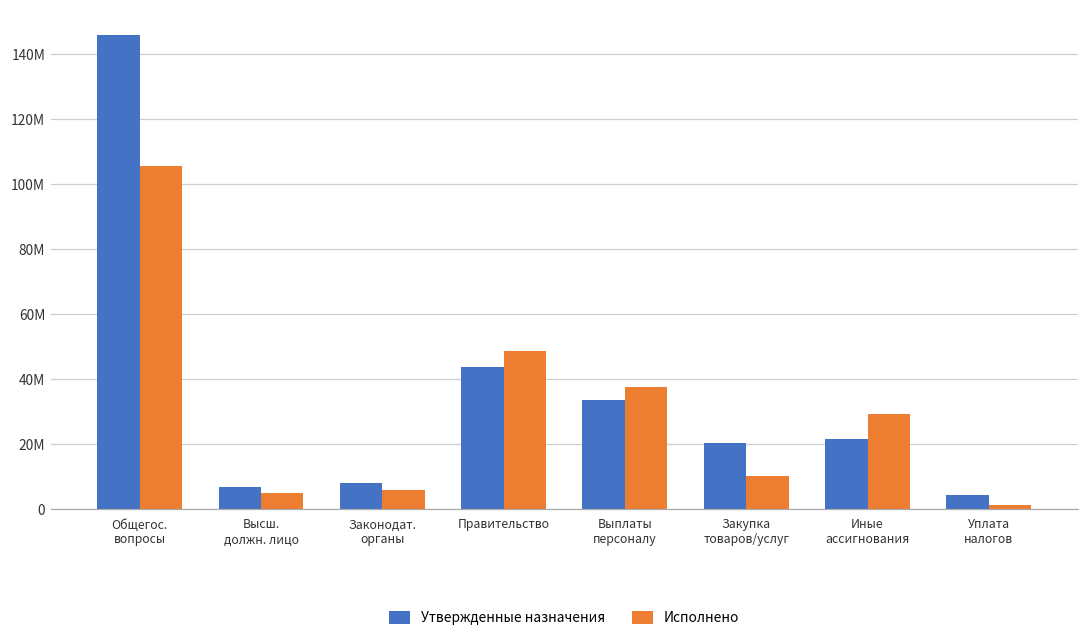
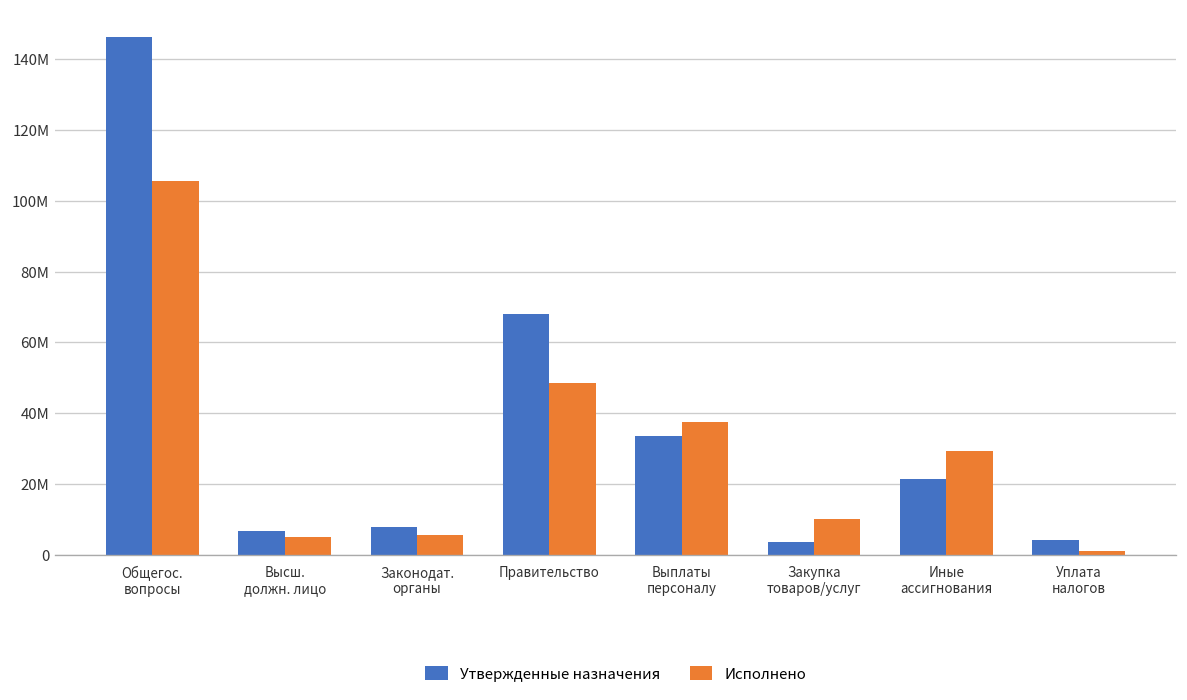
Утвержденные назначения, Правительство: 44000000 -> 68000000
Утвержденные назначения, Закупка товаров/услуг: 20000000 -> 4000000
